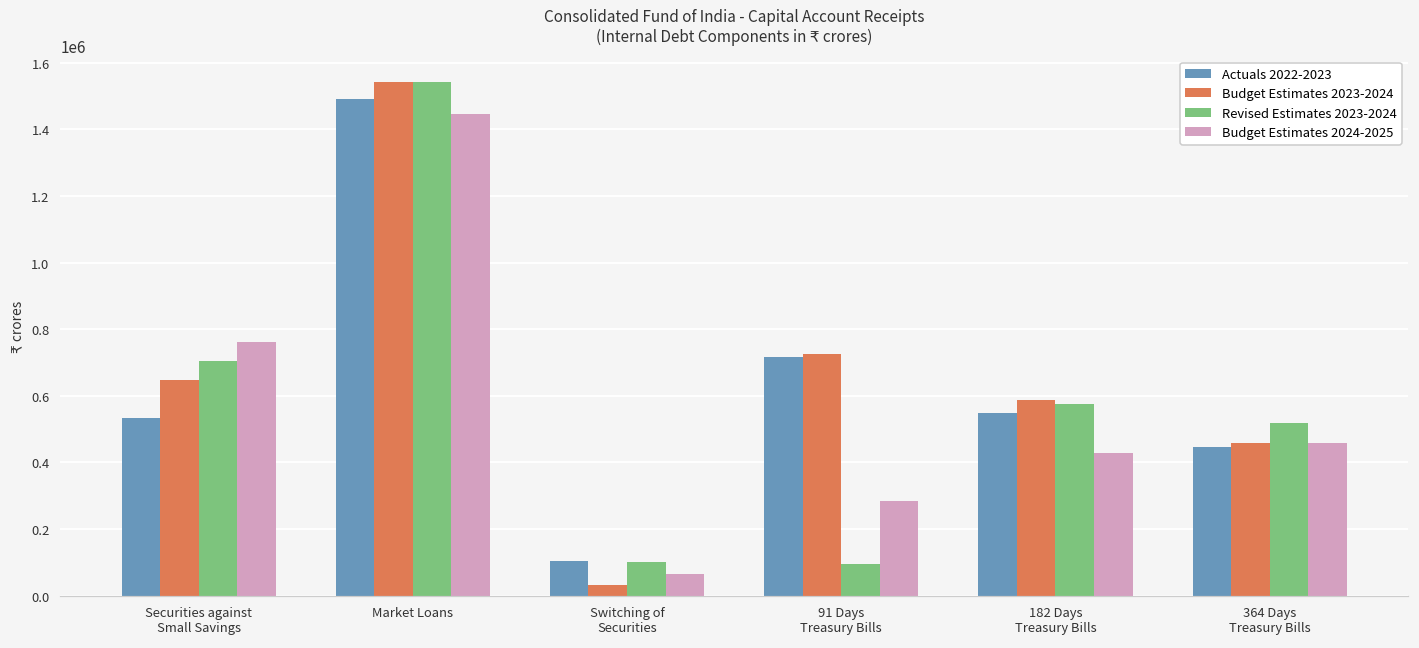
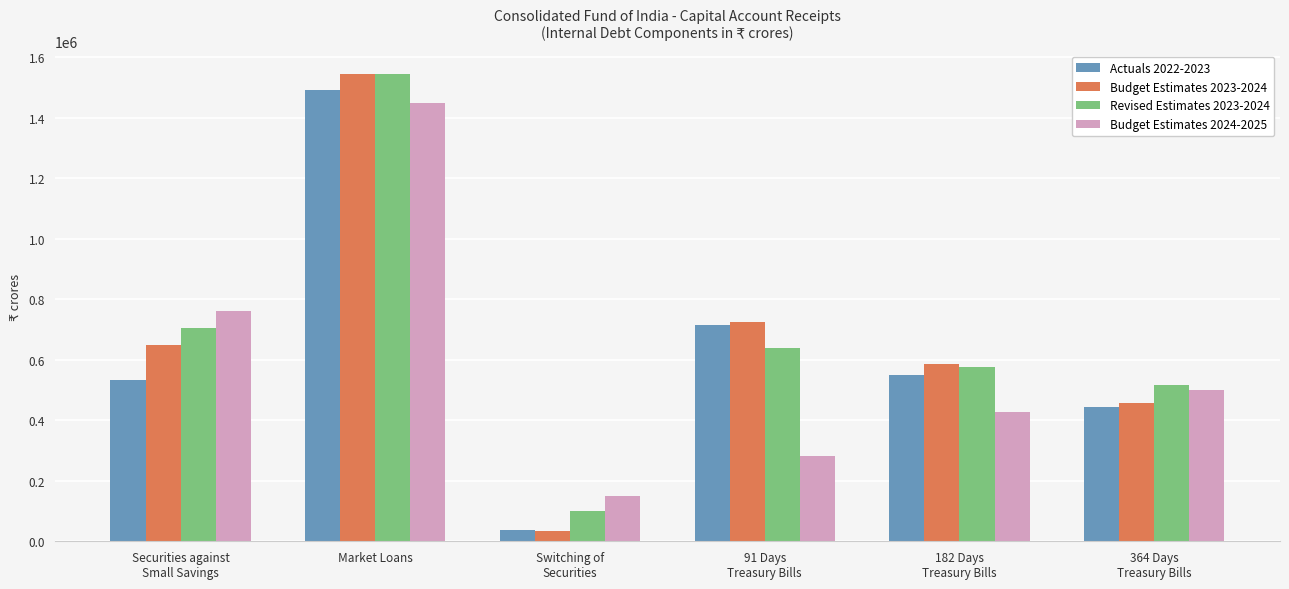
Actuals 2022-2023, Switching of Securities: 100000 -> 40000
Budget Estimates 2024-2025, Switching of Securities: 60000 -> 150000
Revised Estimates 2023-2024, 91 Days Treasury Bills: 90000 -> 640000
Budget Estimates 2024-2025, 364 Days Treasury Bills: 460000 -> 500000
